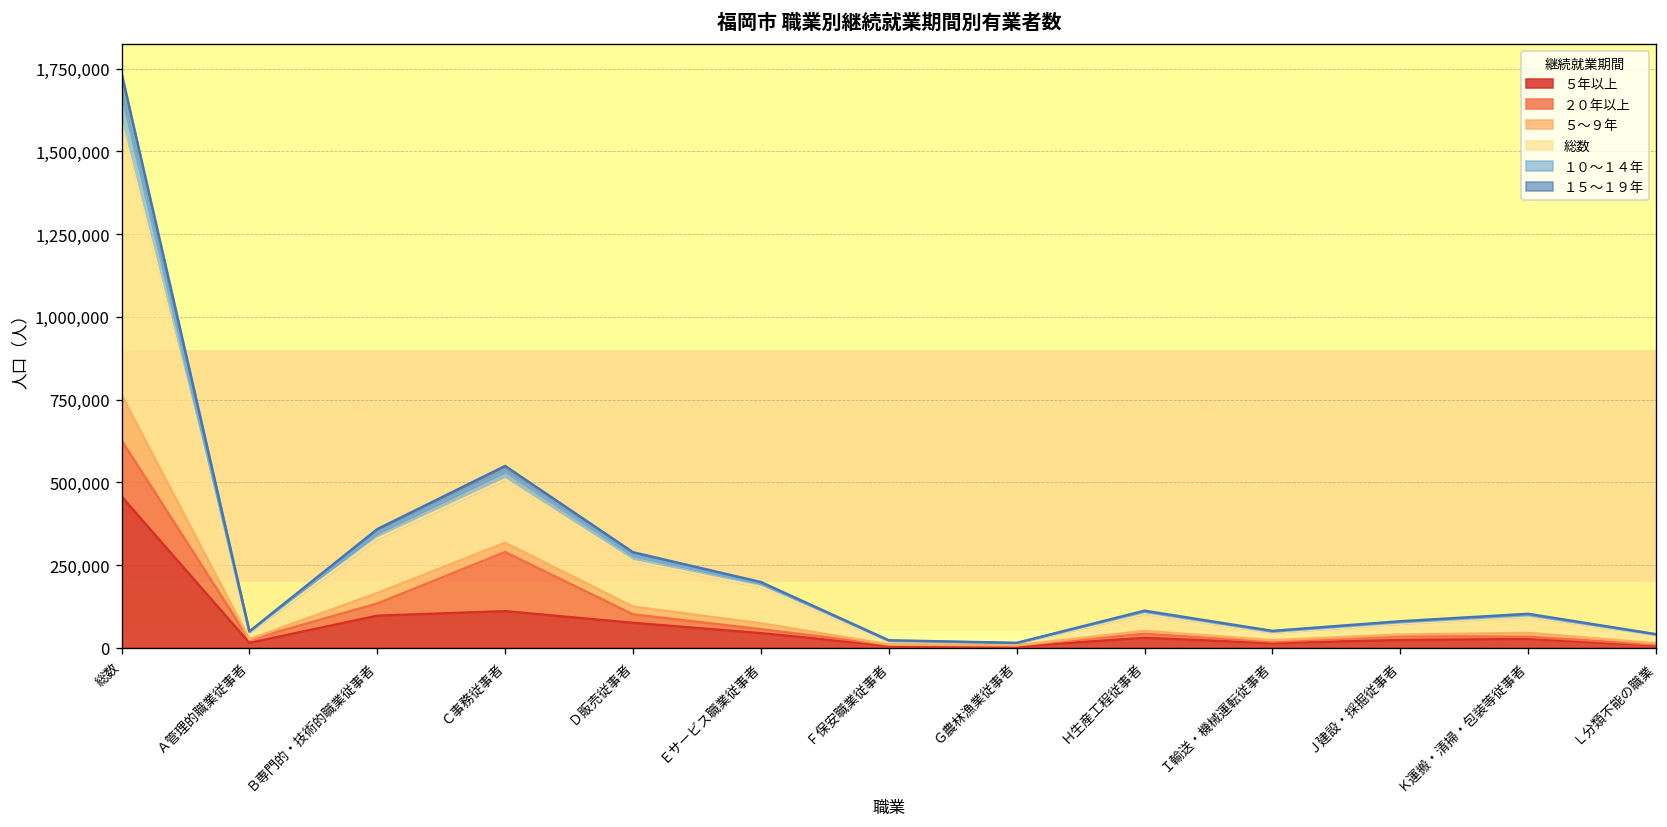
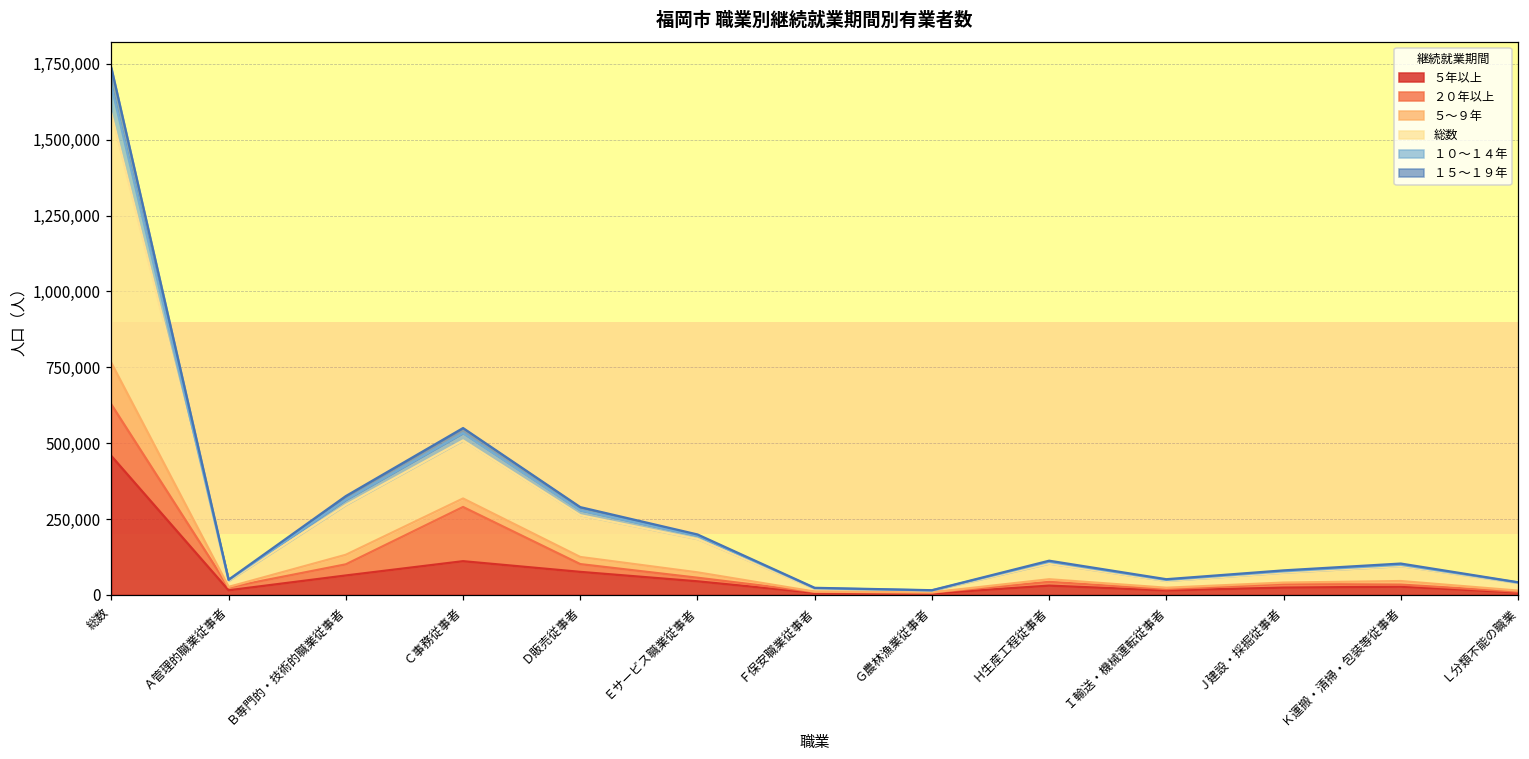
５年以上, Ｂ専門的・技術的職業従事者: 100,000 -> 60,000
